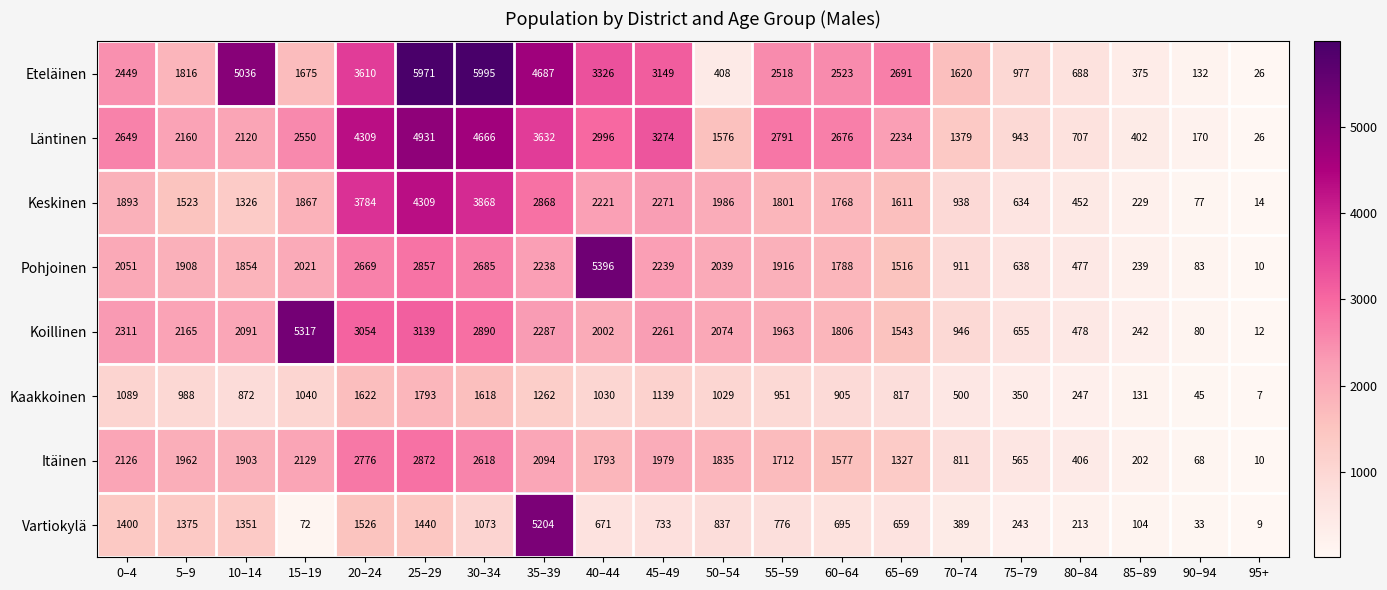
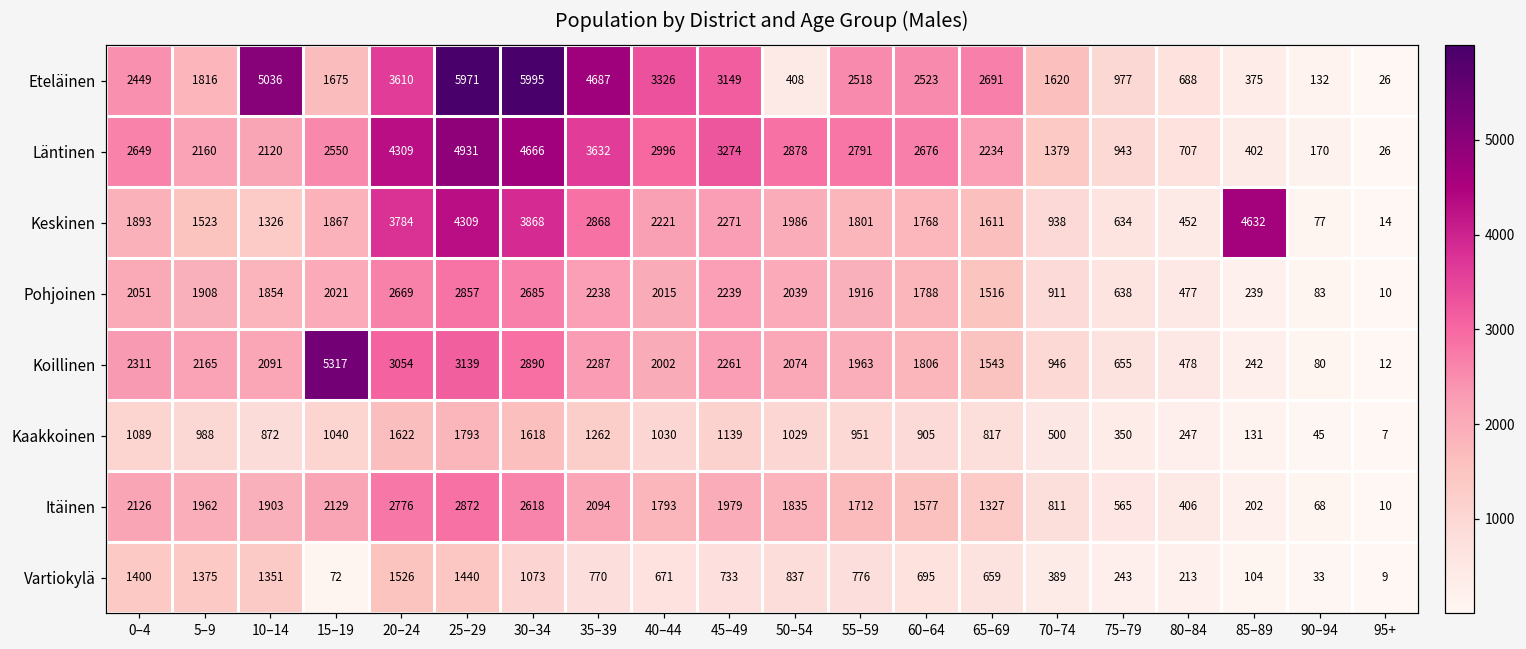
Läntinen, 50–54: 1576 -> 2878
Keskinen, 85–89: 229 -> 4632
Pohjoinen, 40–44: 5396 -> 2015
Vartiokylä, 35–39: 5204 -> 770
